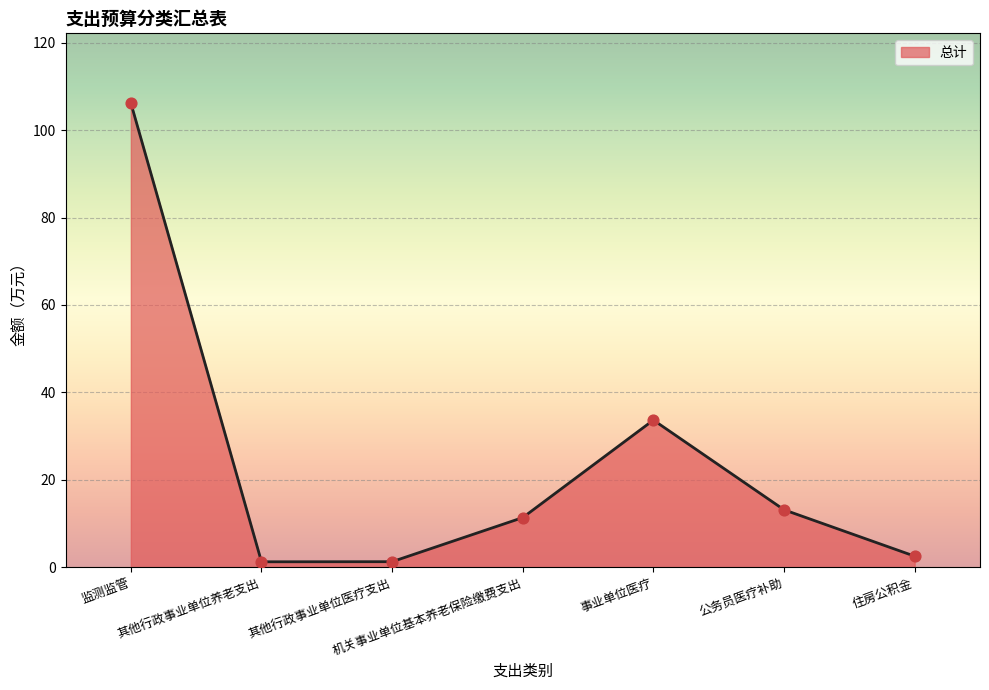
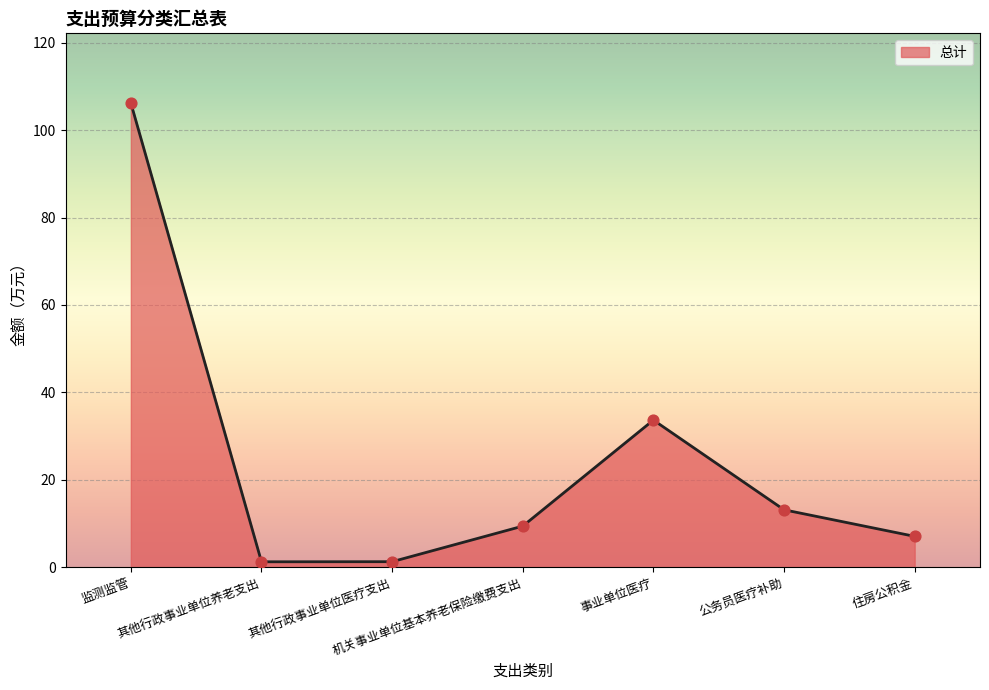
机关事业单位基本养老保险缴费支出: 11 -> 9
住房公积金: 2 -> 7
